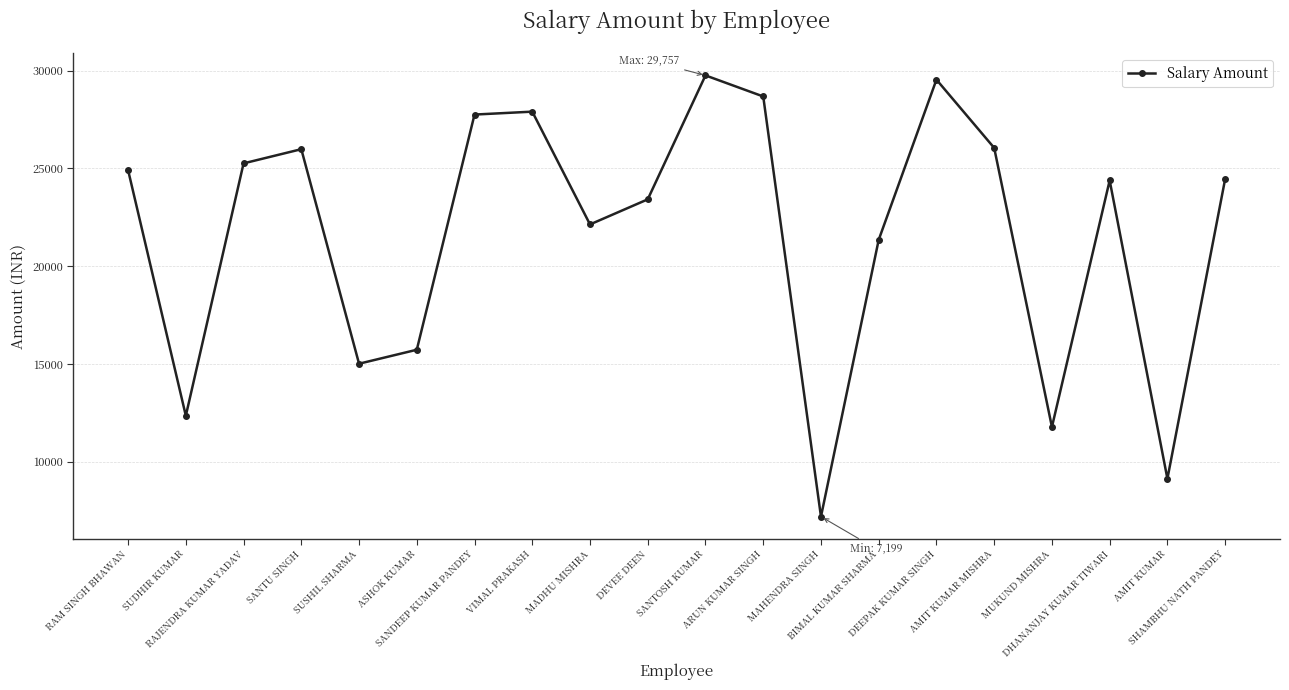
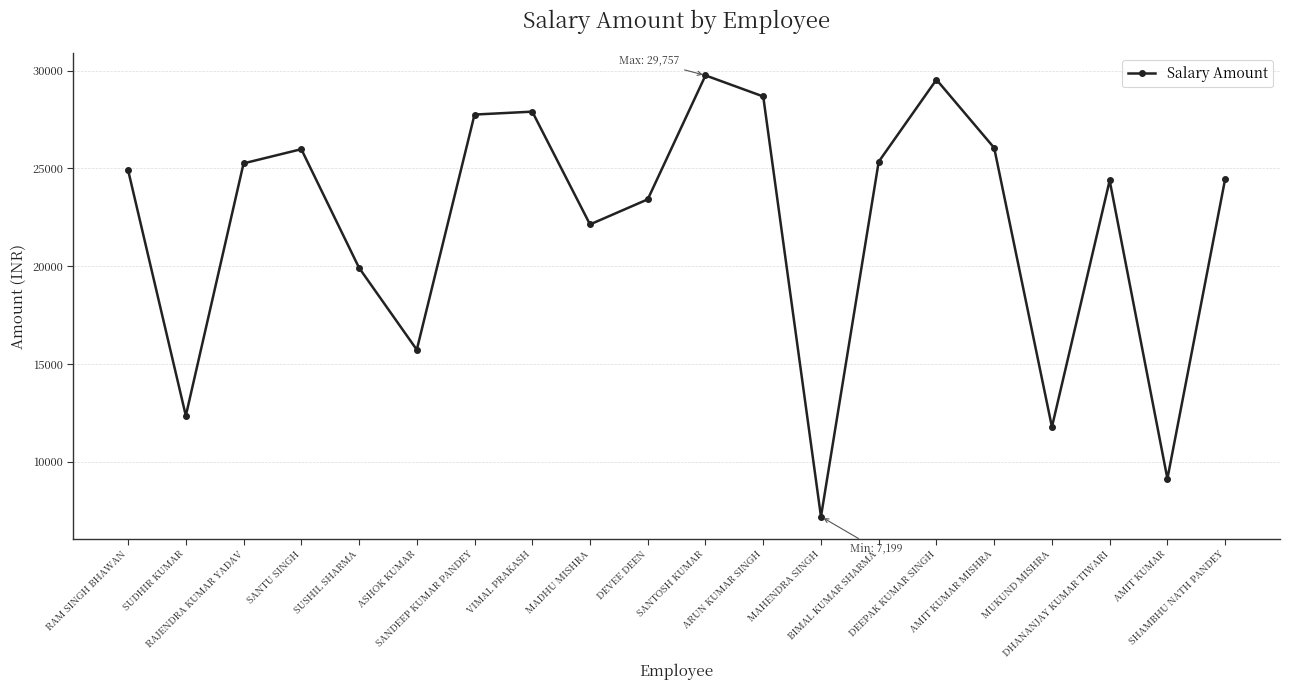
SUSHIL SHARMA: 15000 -> 19900
BIMAL KUMAR SHARMA: 21400 -> 25300
